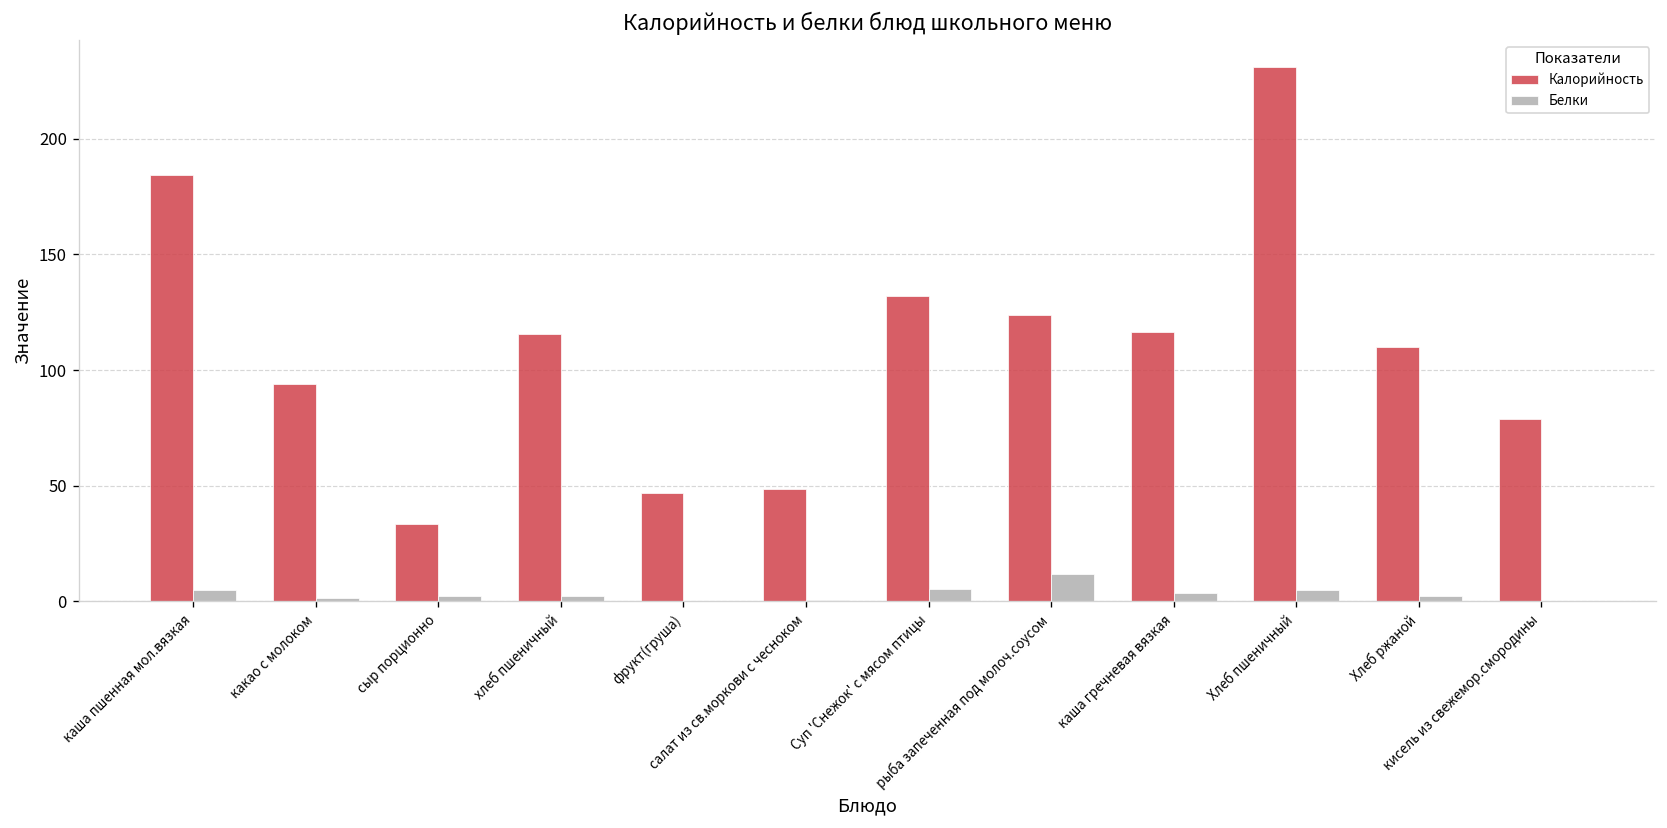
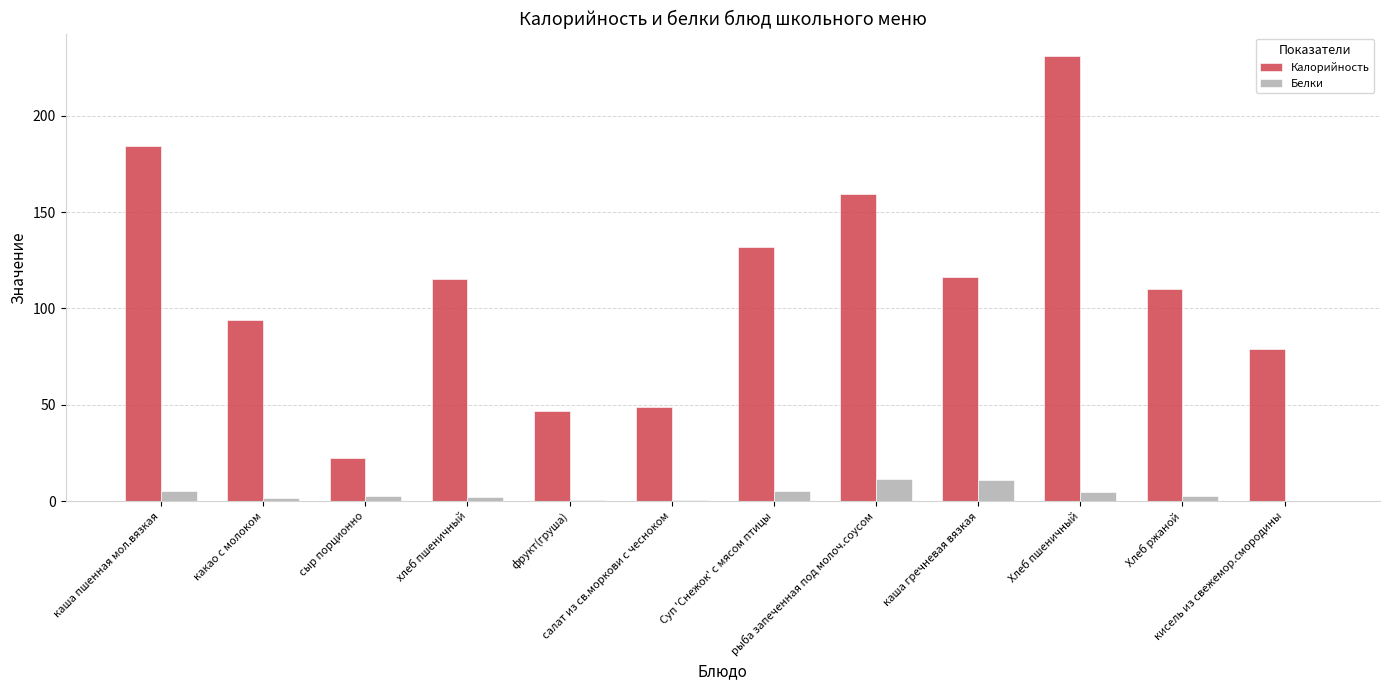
Калорийность, сыр порционно: 33 -> 22
Калорийность, рыба запеченная под молоч.соусом: 124 -> 159
Белки, каша гречневая вязкая: 4 -> 11
